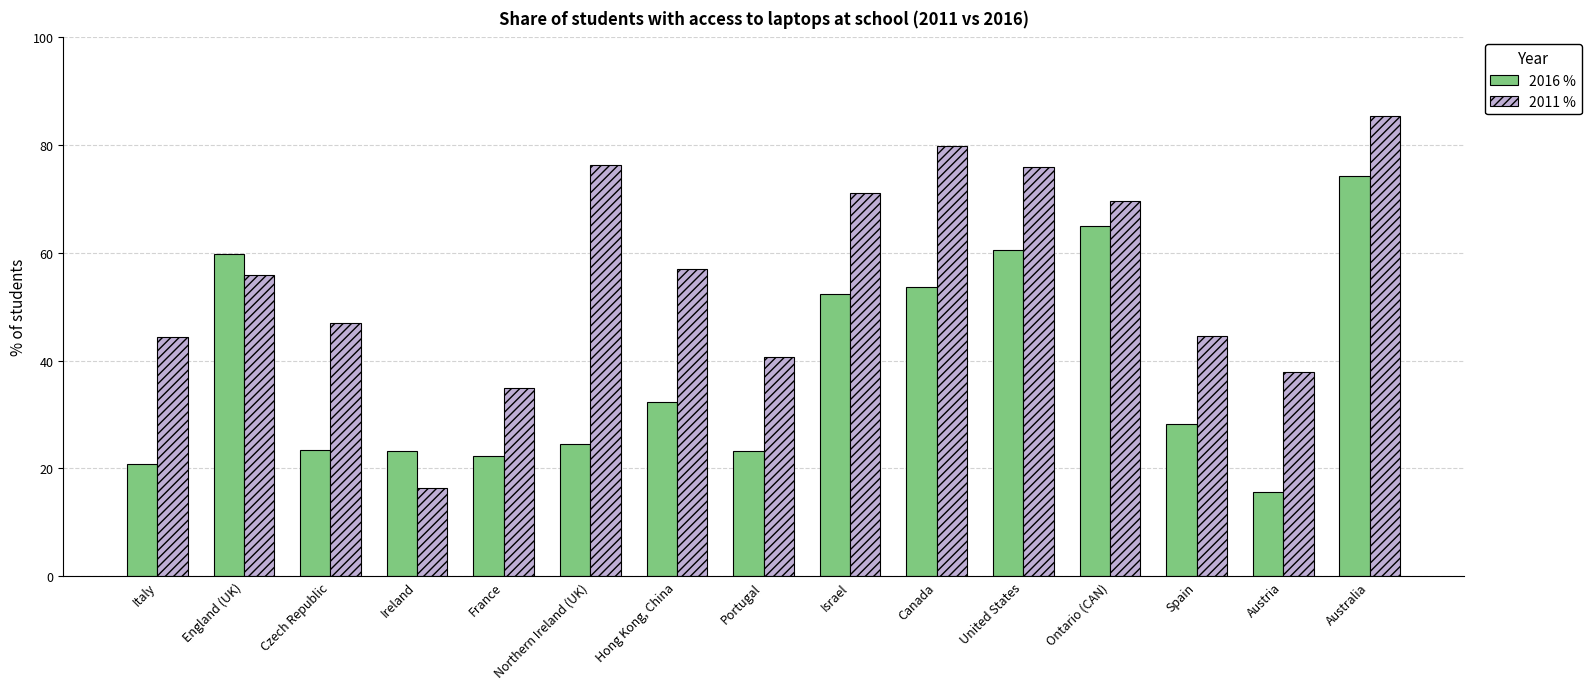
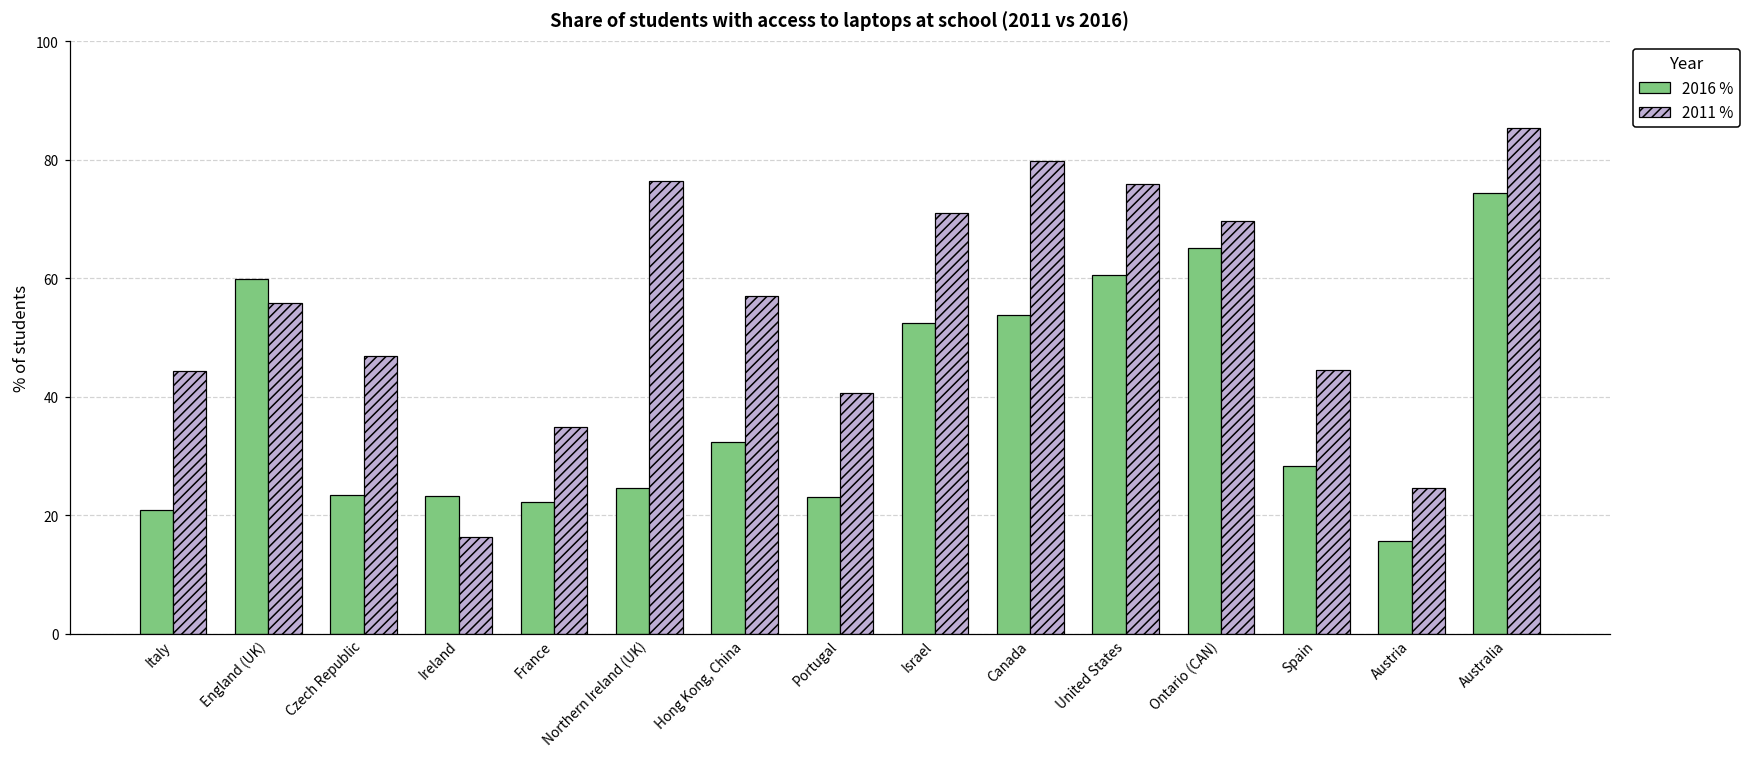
2011 %, Austria: 38 -> 25
